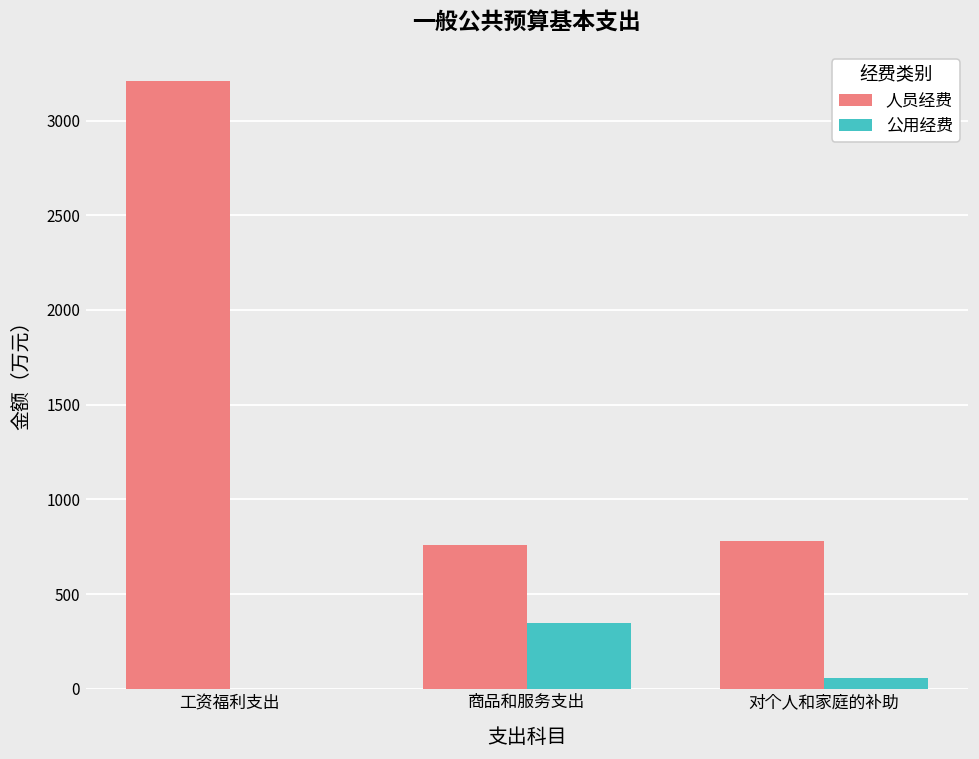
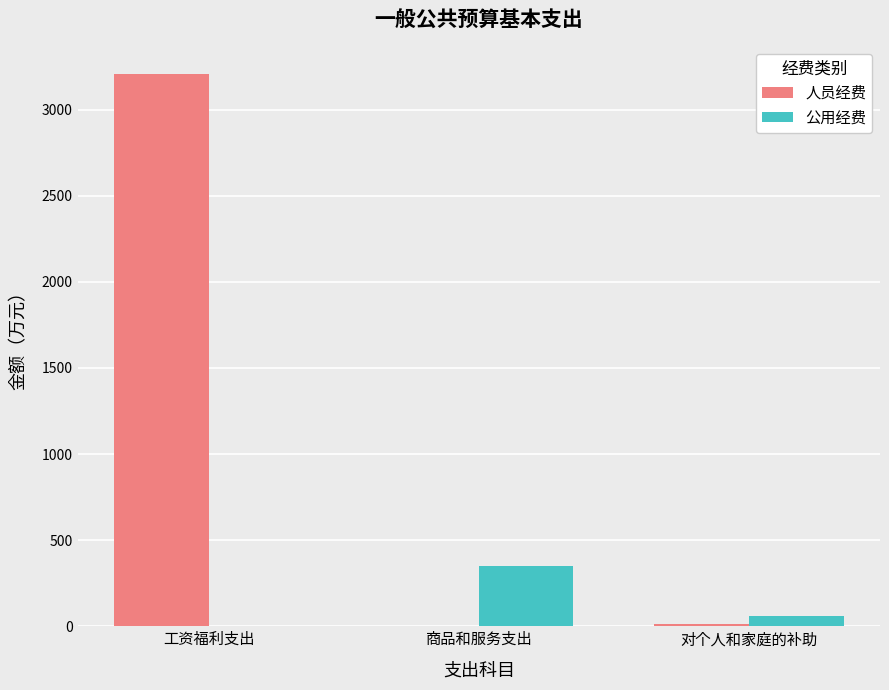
人员经费, 商品和服务支出: 760 -> 0
人员经费, 对个人和家庭的补助: 780 -> 10
